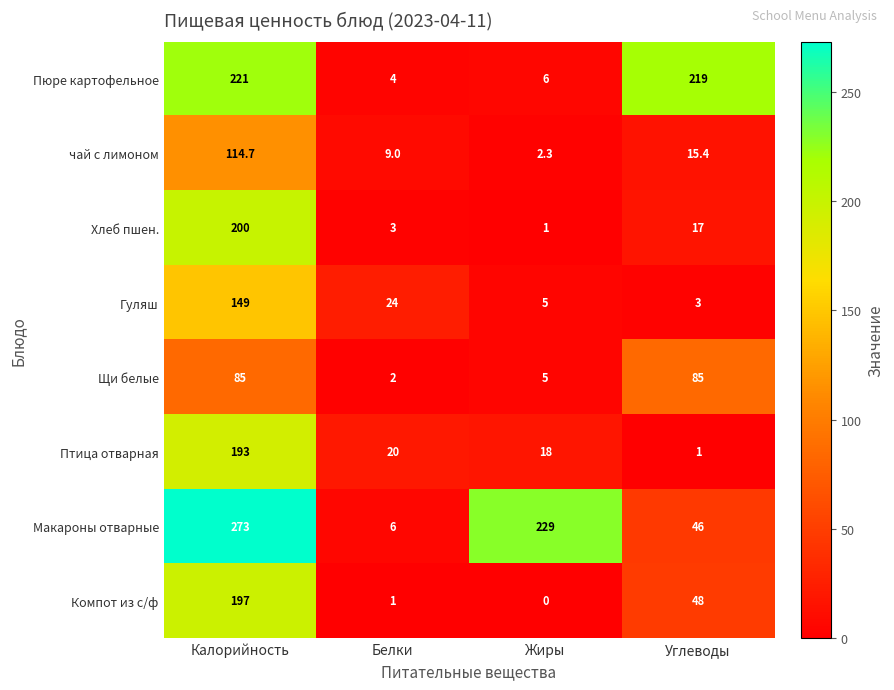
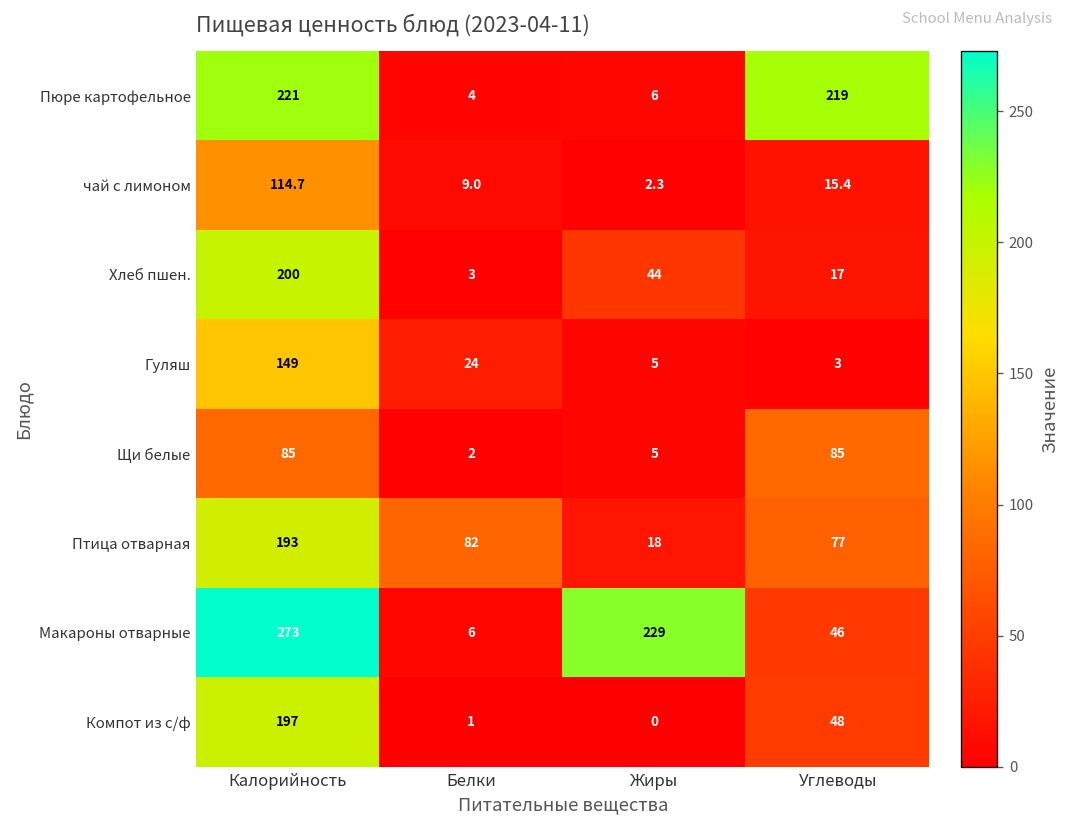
Хлеб пшен., Жиры: 1 -> 44
Птица отварная, Белки: 20 -> 82
Птица отварная, Углеводы: 1 -> 77
